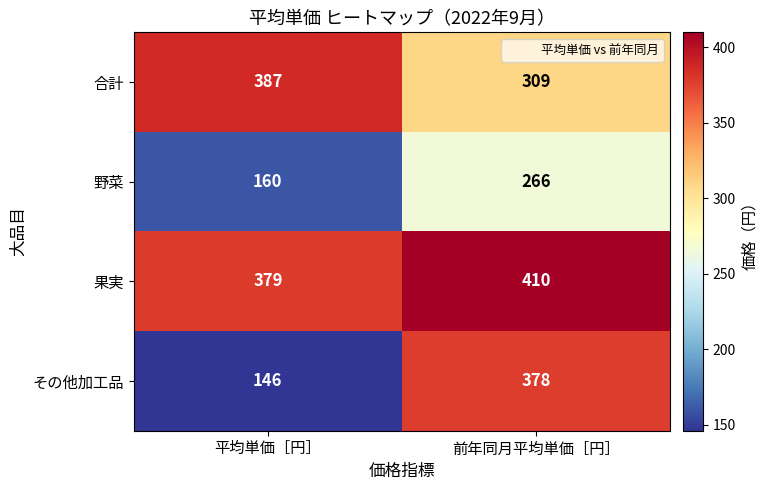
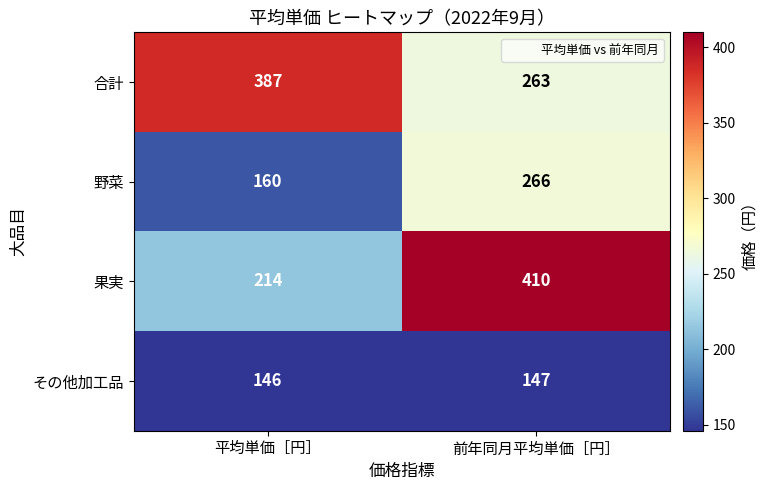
合計, 前年同月平均単価［円］: 309 -> 263
果実, 平均単価［円］: 379 -> 214
その他加工品, 前年同月平均単価［円］: 378 -> 147
